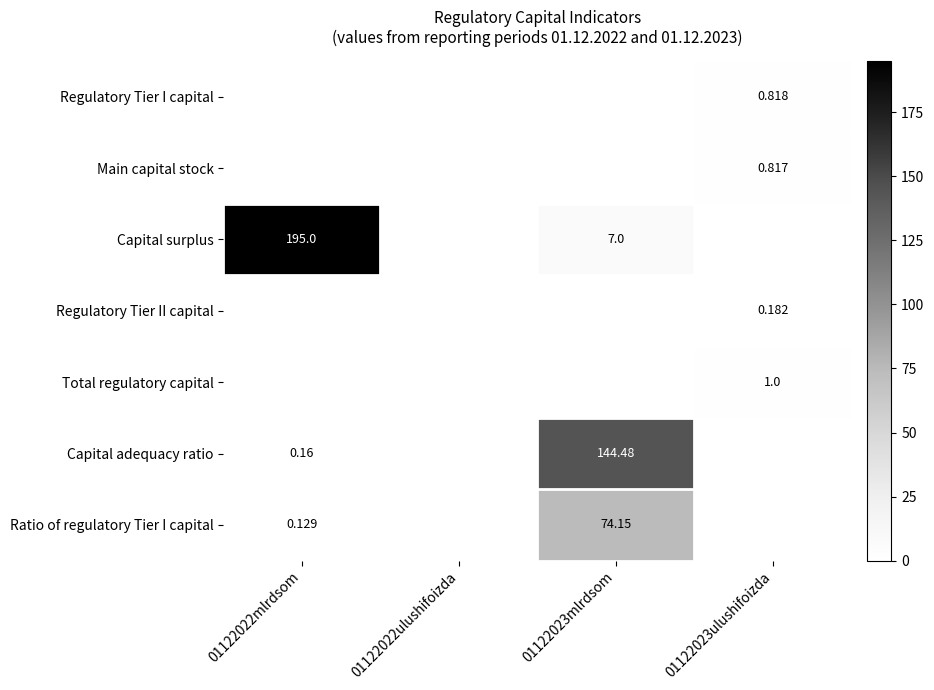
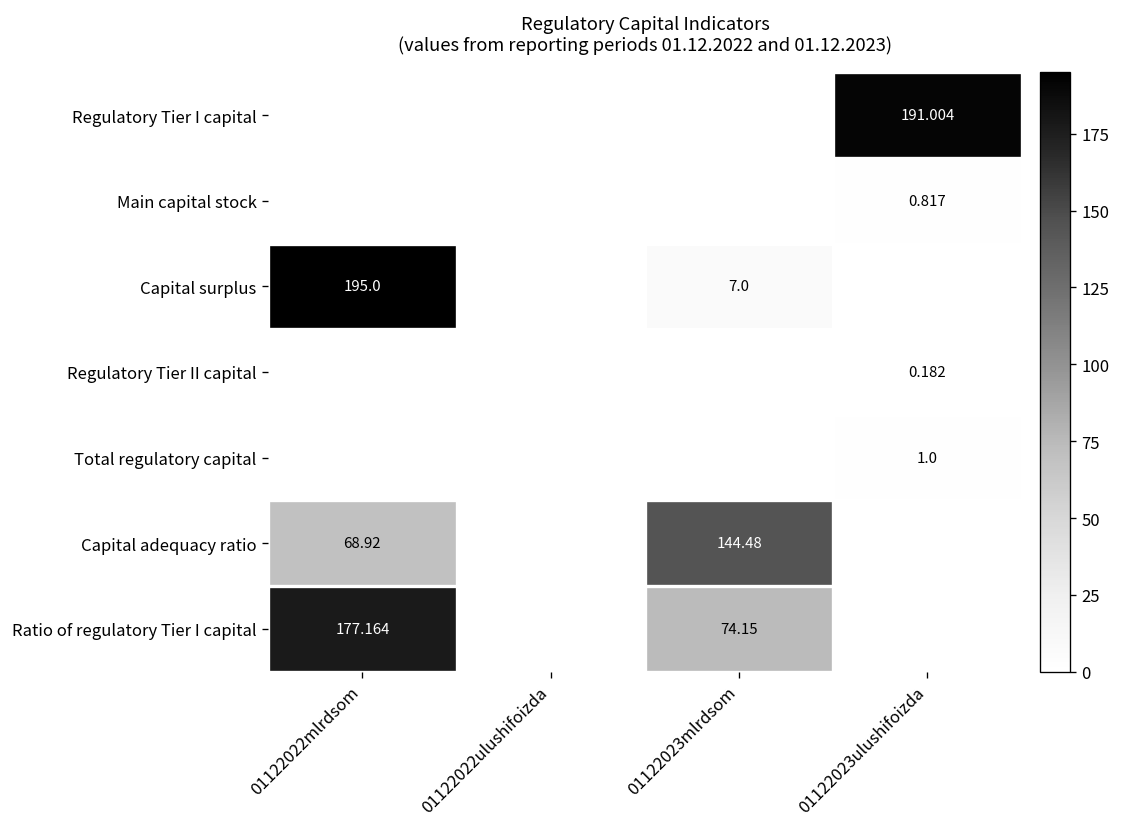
Regulatory Tier I capital, 01122023ulushifoizda: 0.818 -> 191.004
Capital adequacy ratio, 01122022mlrdsom: 0.16 -> 68.92
Ratio of regulatory Tier I capital, 01122022mlrdsom: 0.129 -> 177.164
